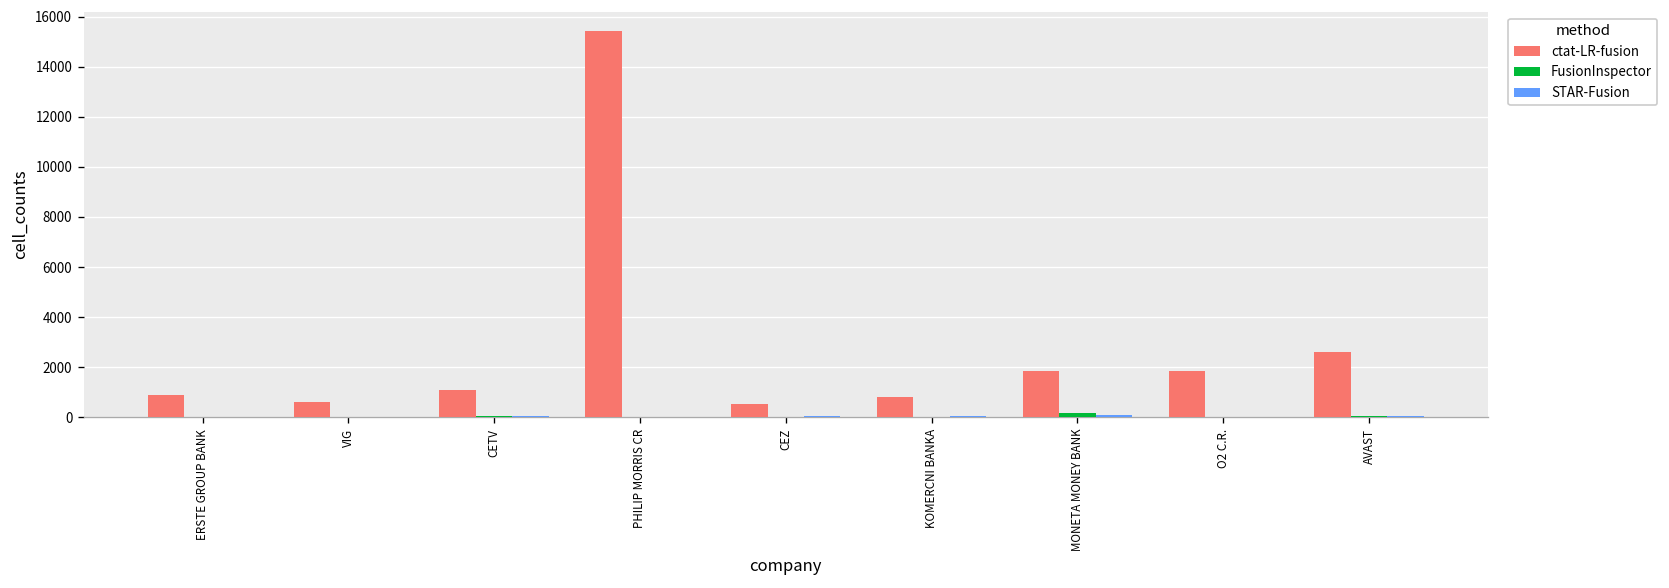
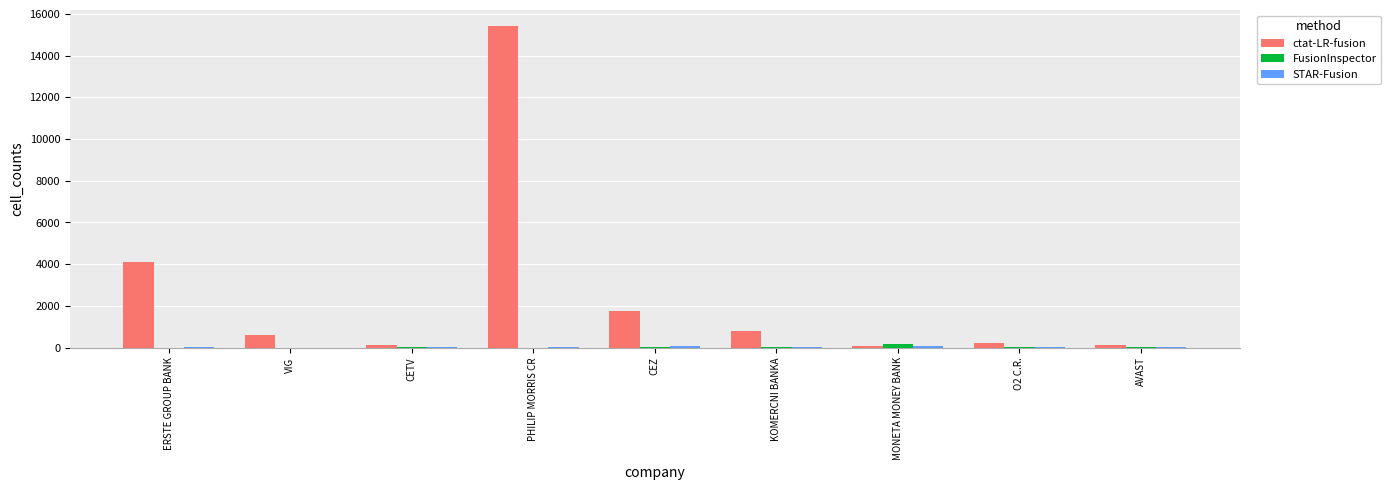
ctat-LR-fusion, ERSTE GROUP BANK: 900 -> 4100
ctat-LR-fusion, CETV: 1100 -> 100
ctat-LR-fusion, CEZ: 500 -> 1800
ctat-LR-fusion, MONETA MONEY BANK: 1900 -> 100
ctat-LR-fusion, O2 C.R.: 1800 -> 200
ctat-LR-fusion, AVAST: 2600 -> 100
